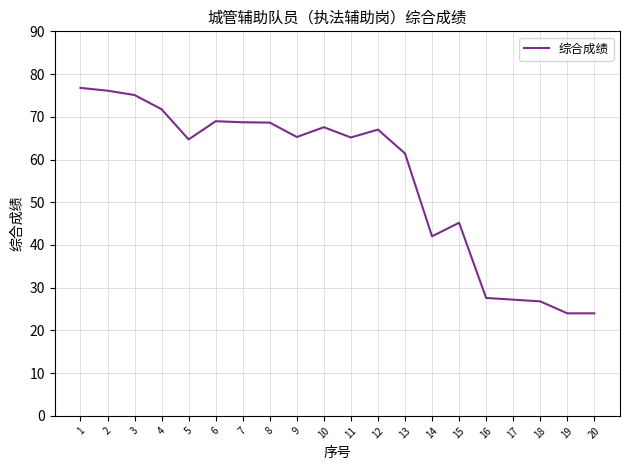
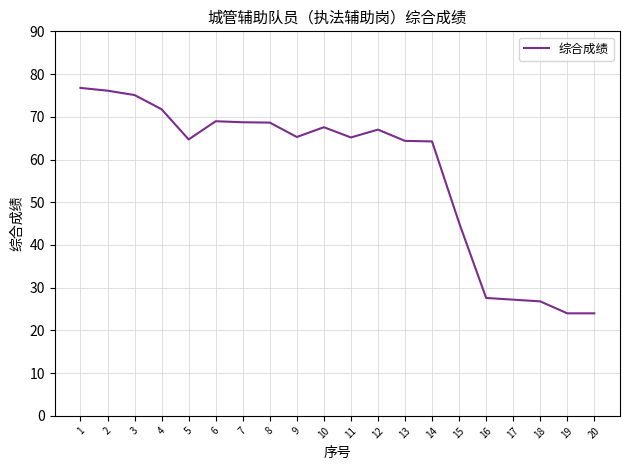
13: 61 -> 64
14: 42 -> 64
